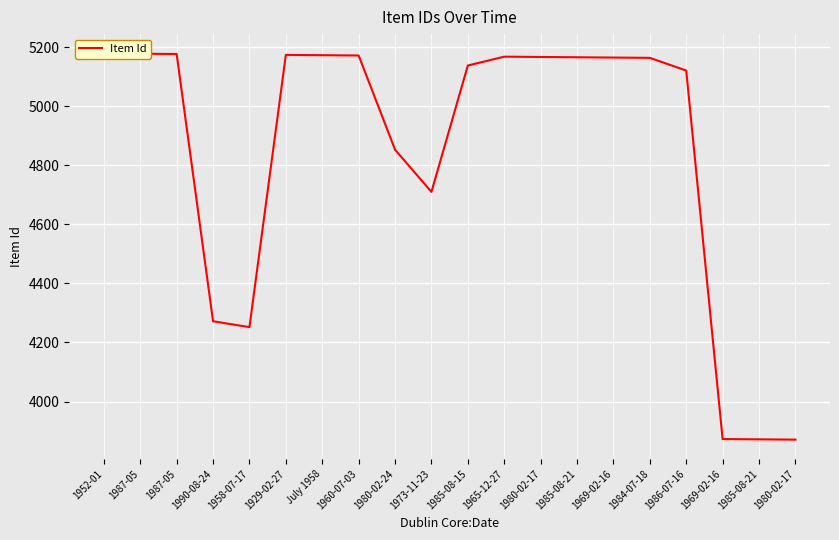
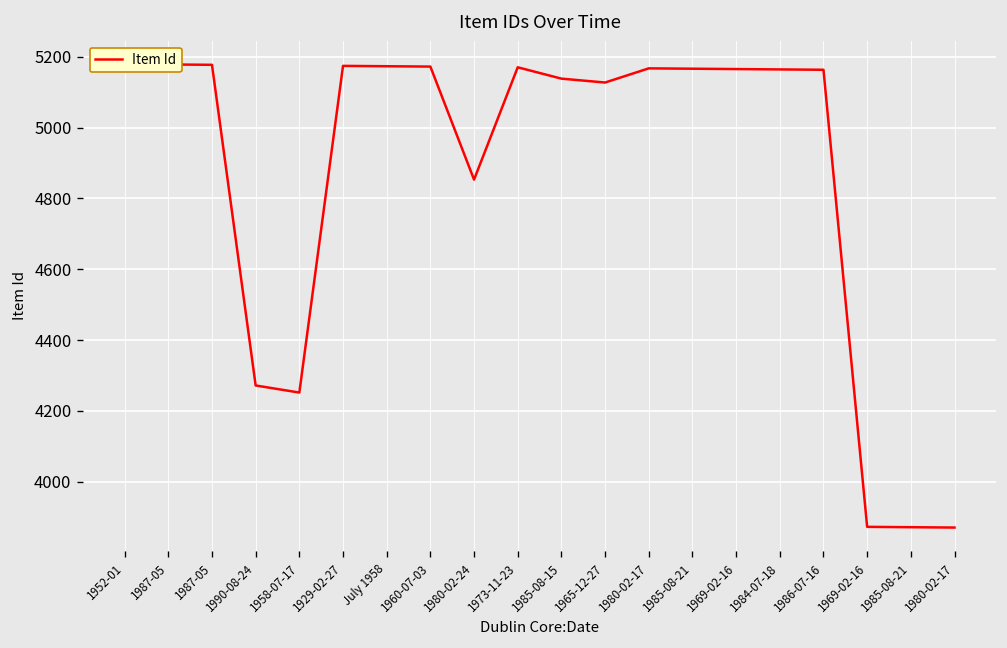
1973-11-23: 4710 -> 5170
1965-12-27: 5170 -> 5130
1986-07-16: 5120 -> 5160
